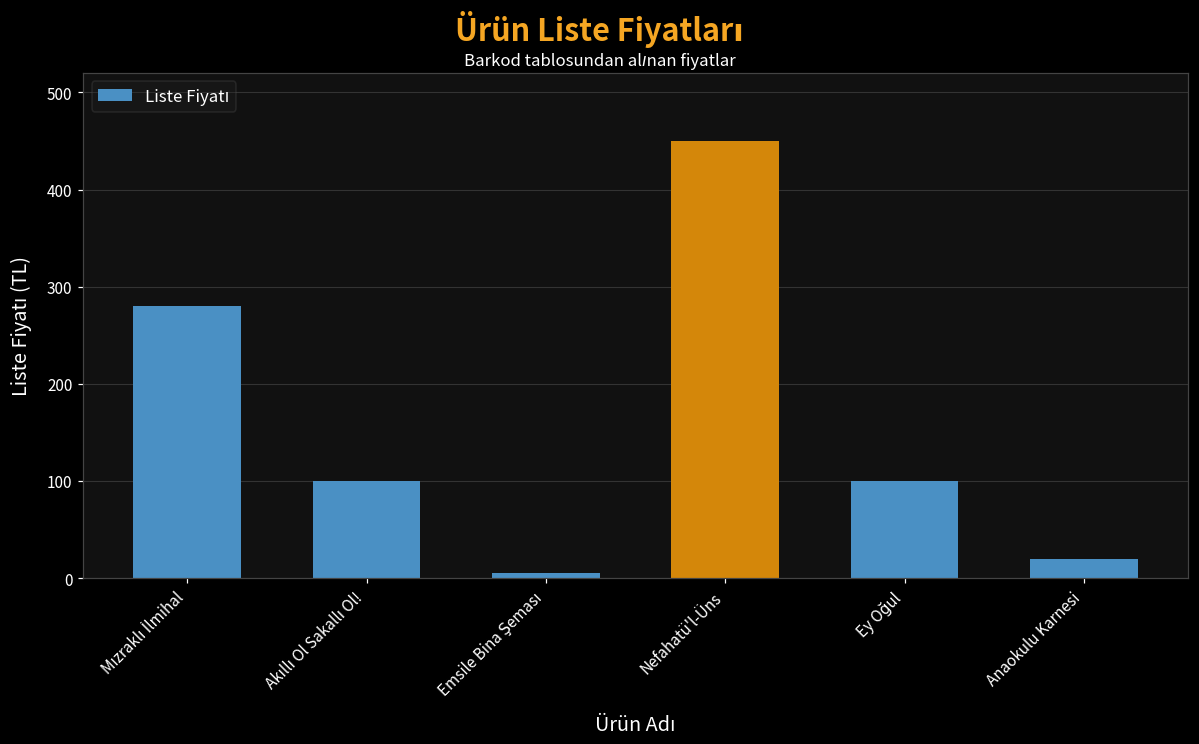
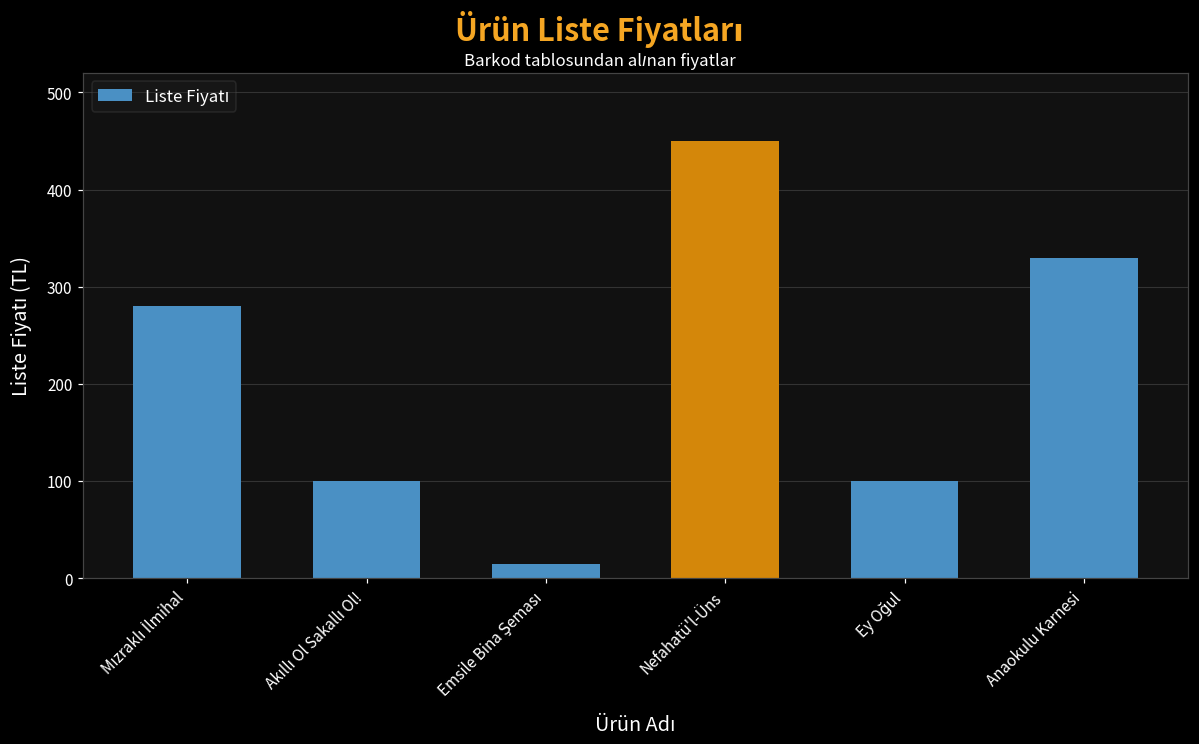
Emsile Bina Şeması: 10 -> 20
Anaokulu Karnesi: 20 -> 330
